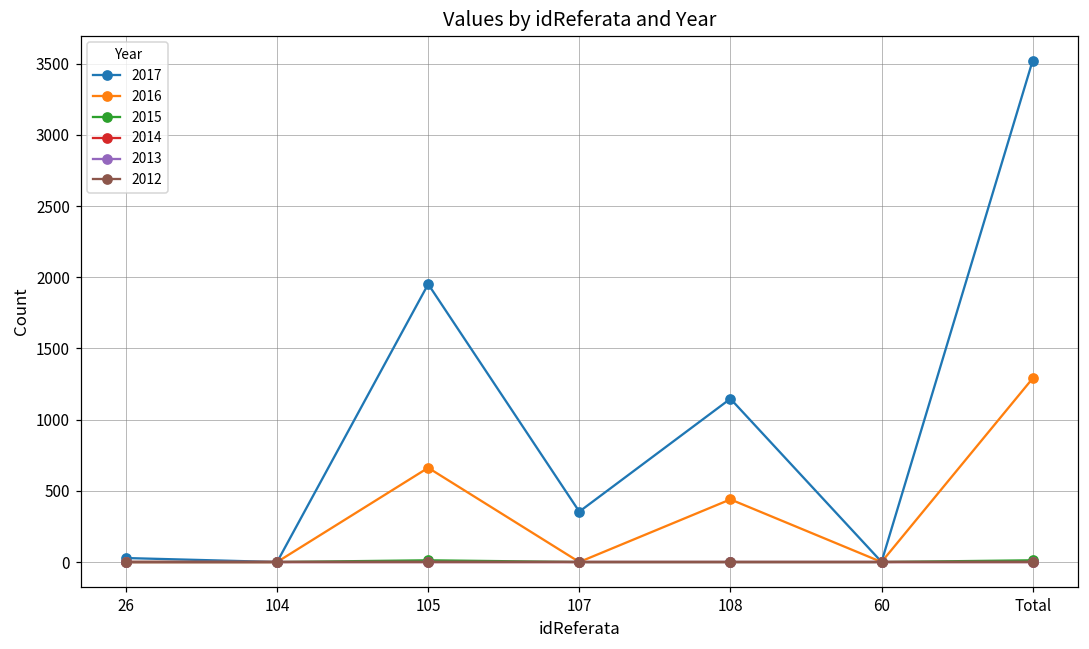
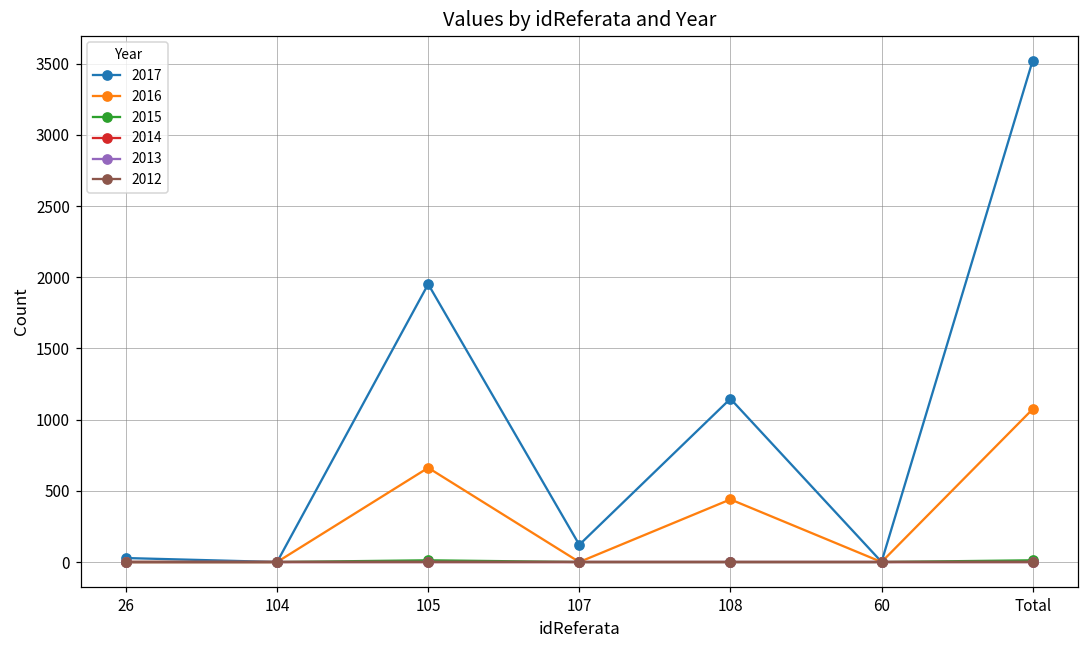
2017, 107: 350 -> 120
2016, Total: 1290 -> 1070
